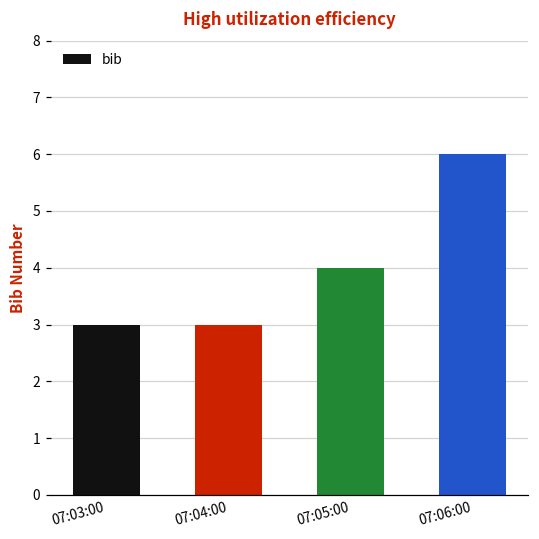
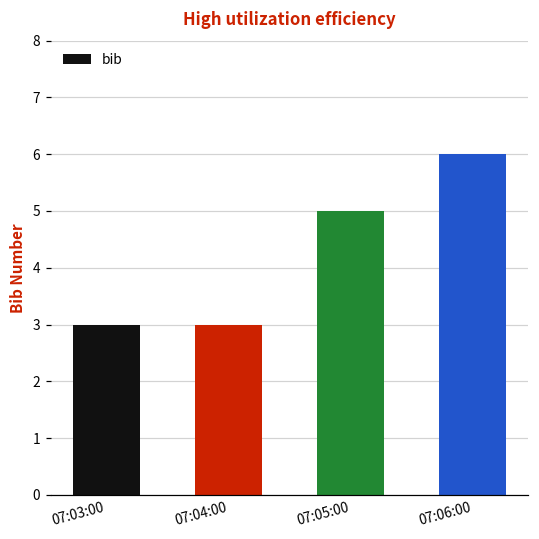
07:05:00: 4 -> 5
